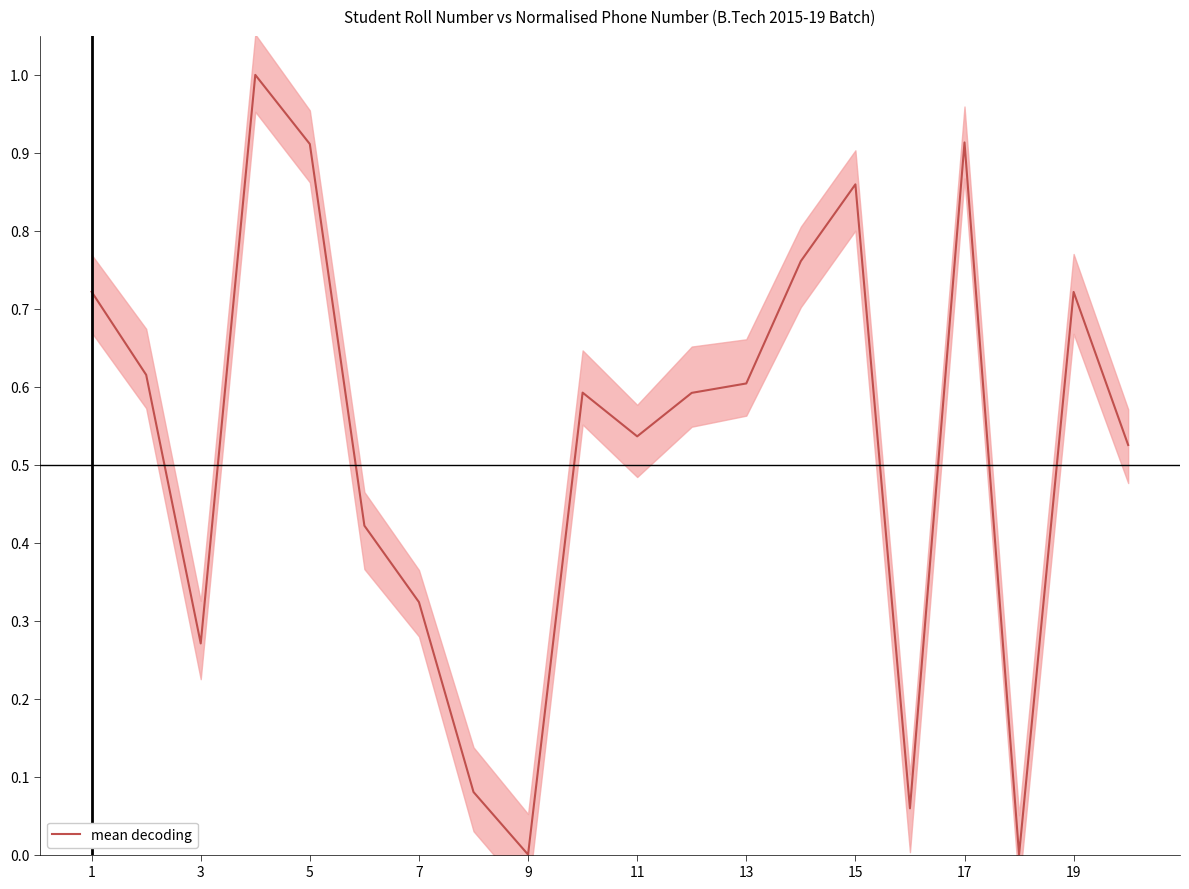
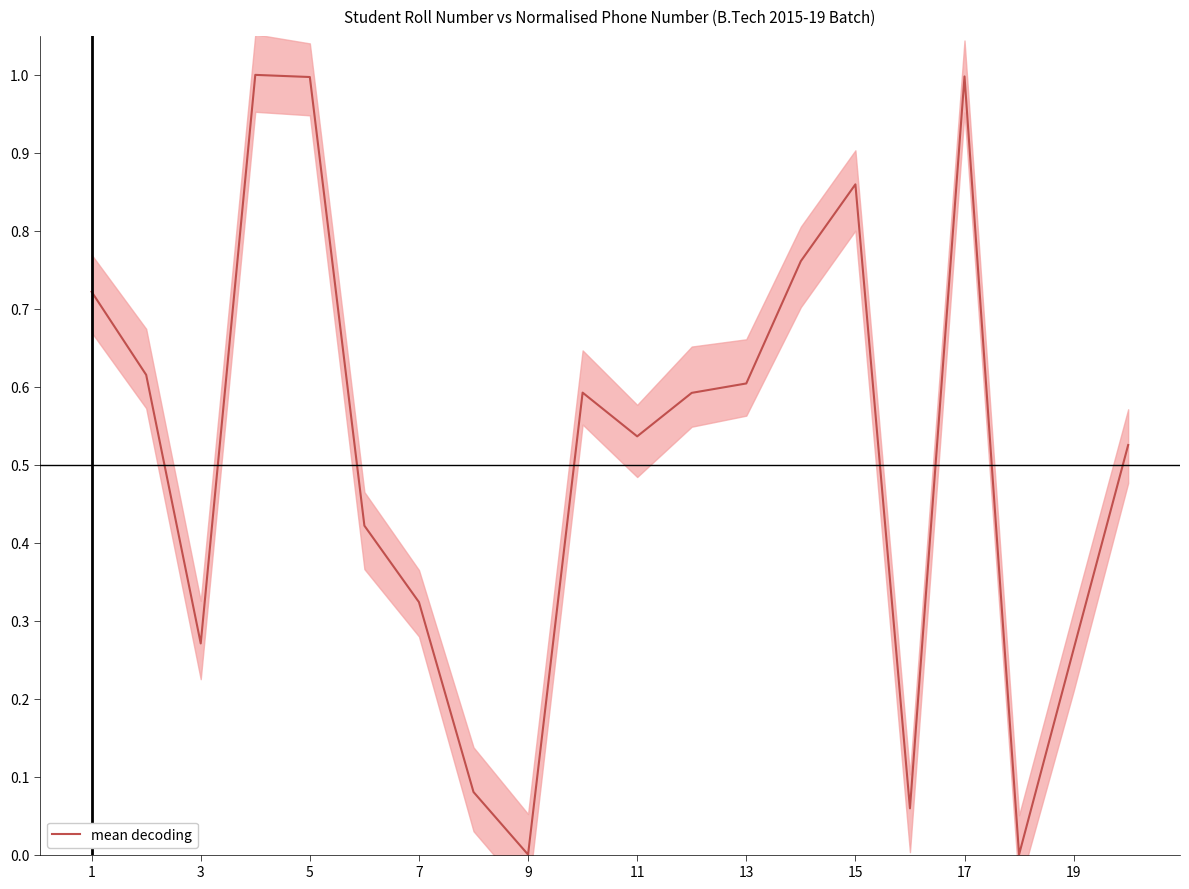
mean decoding, 5: 0.91 -> 1.00
mean decoding, 17: 0.91 -> 1.00
mean decoding, 19: 0.72 -> 0.26
